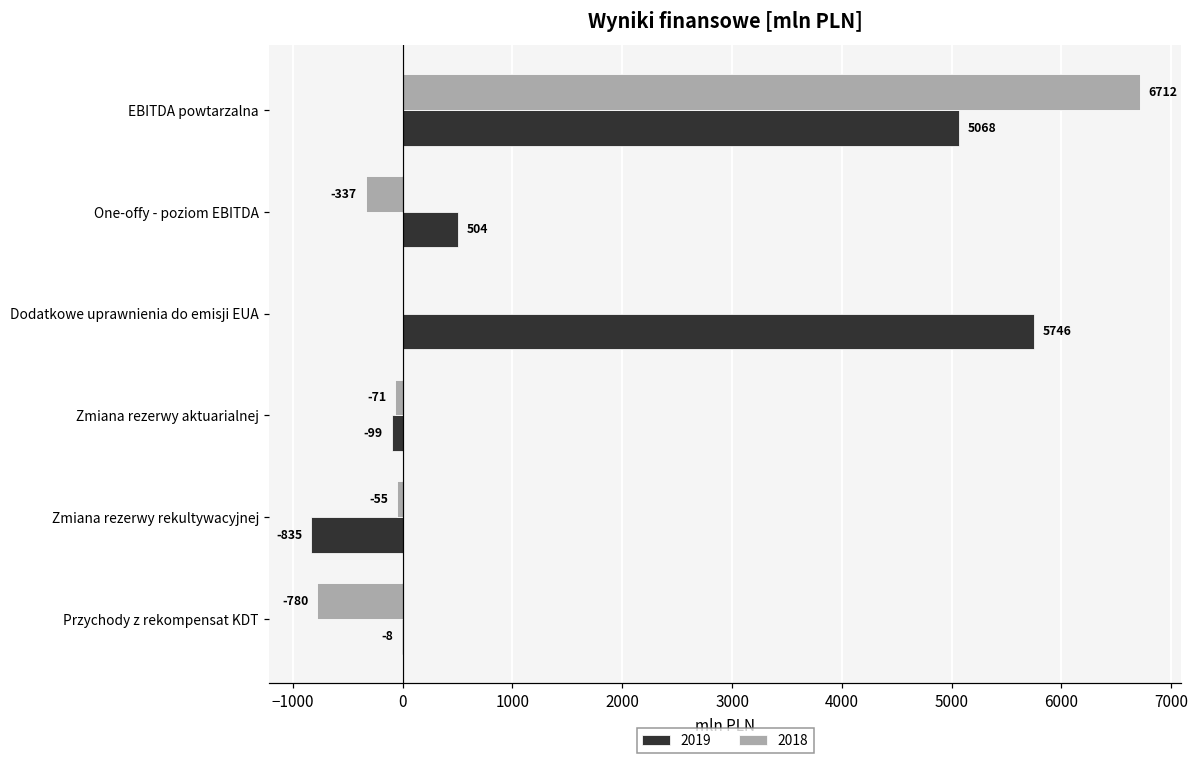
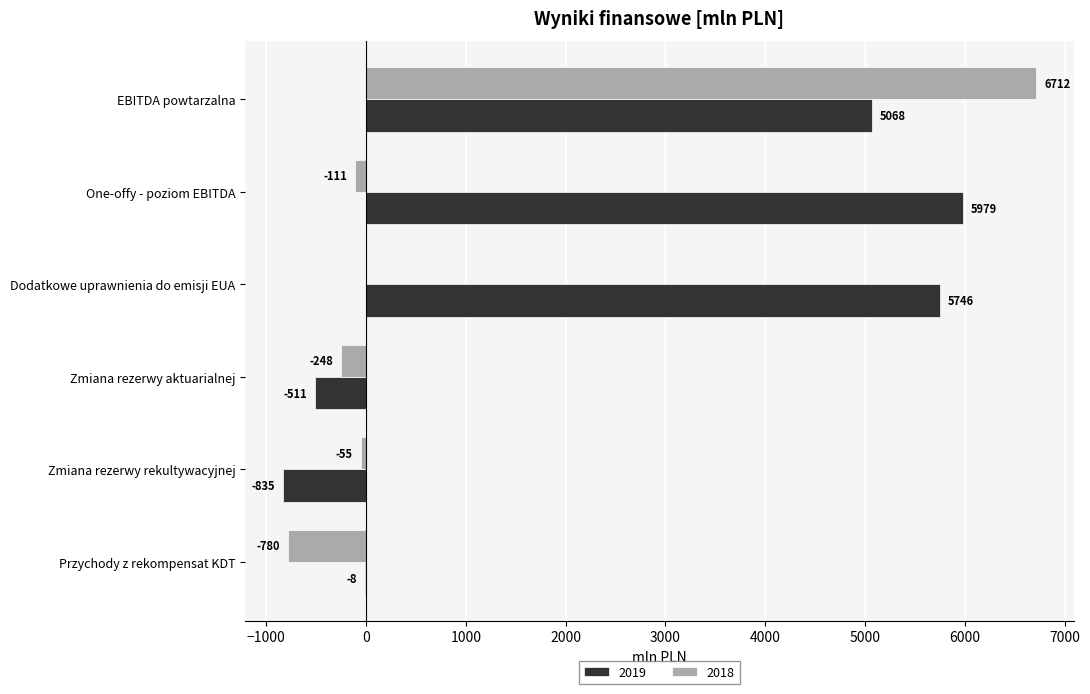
2018, One-offy - poziom EBITDA: -337 -> -111
2019, One-offy - poziom EBITDA: 504 -> 5979
2018, Zmiana rezerwy aktuarialnej: -71 -> -248
2019, Zmiana rezerwy aktuarialnej: -99 -> -511
